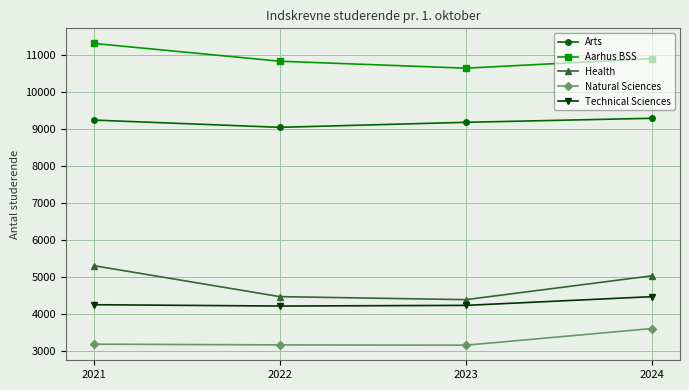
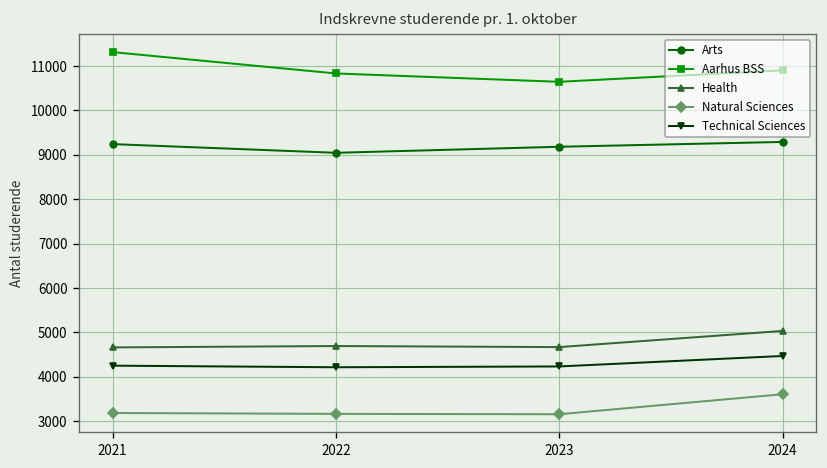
Health, 2021: 5300 -> 4700
Health, 2022: 4500 -> 4700
Health, 2023: 4400 -> 4700
